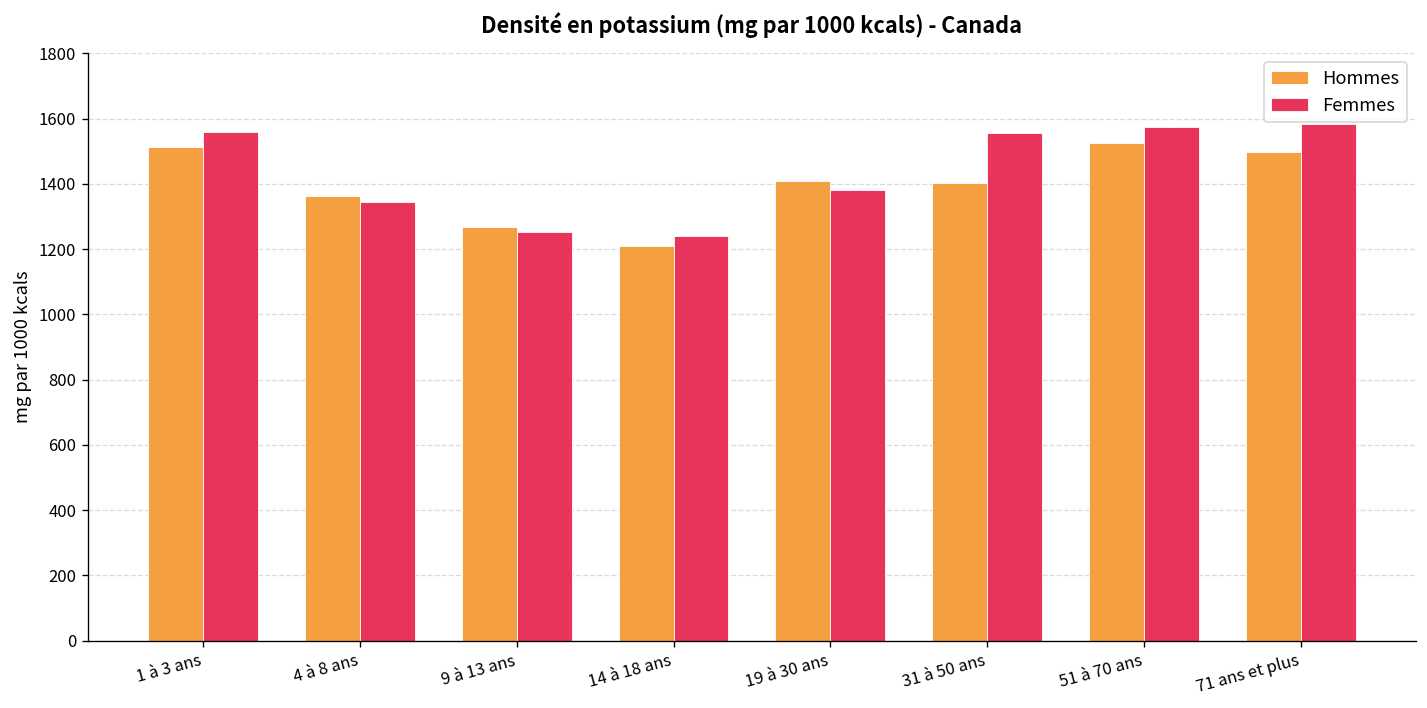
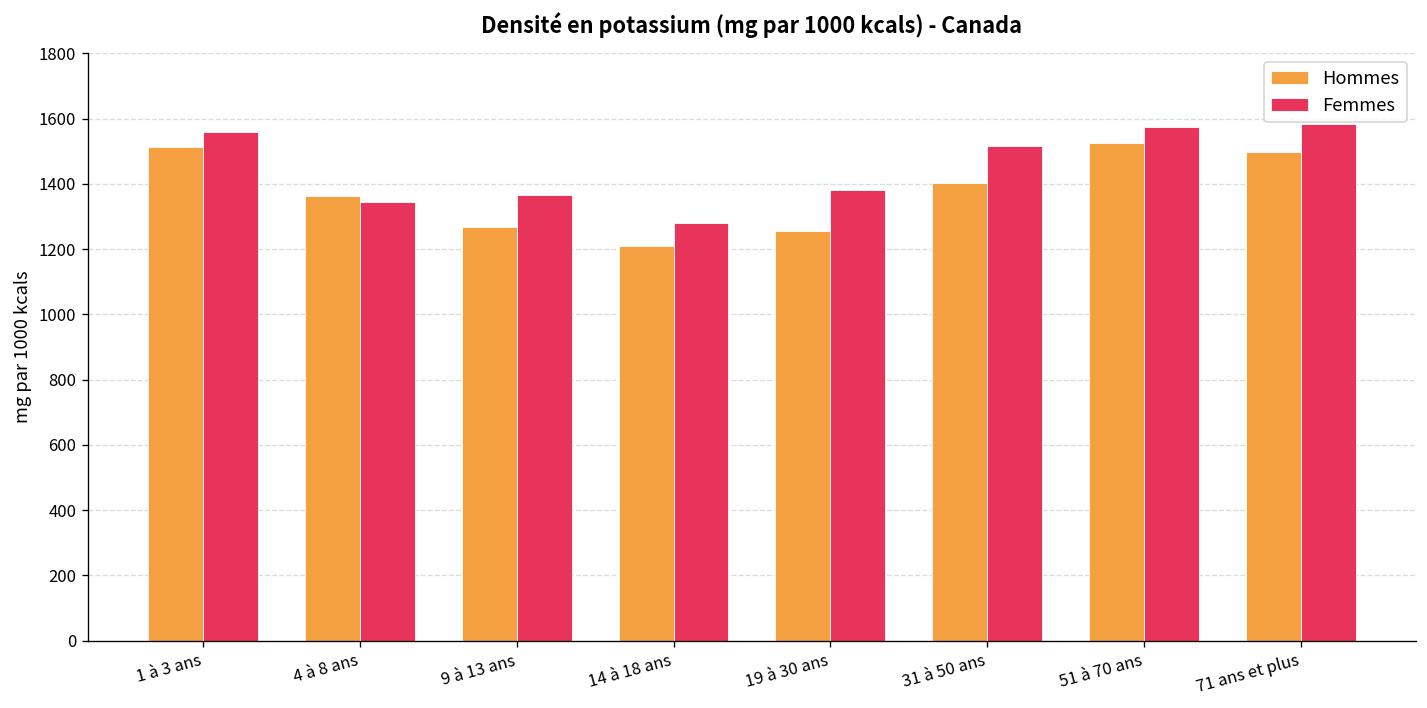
Femmes, 9 à 13 ans: 1250 -> 1370
Femmes, 14 à 18 ans: 1240 -> 1280
Hommes, 19 à 30 ans: 1410 -> 1250
Femmes, 31 à 50 ans: 1560 -> 1520
